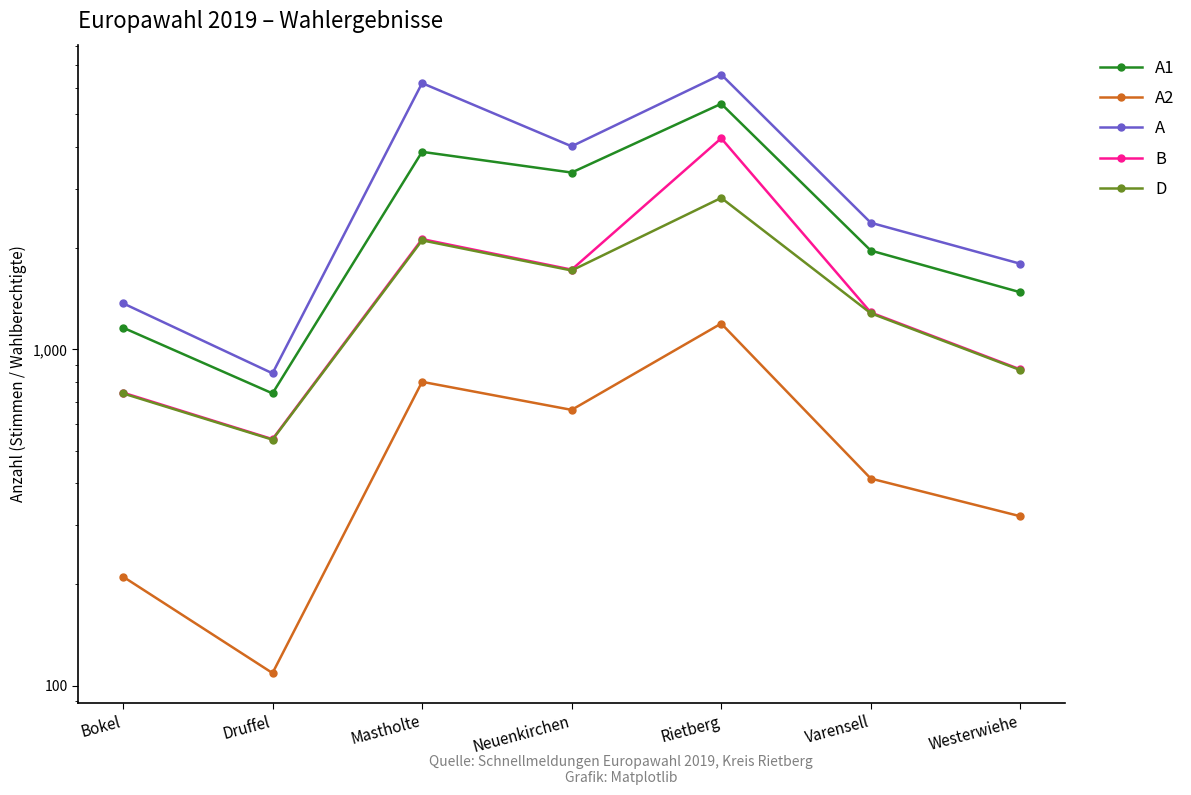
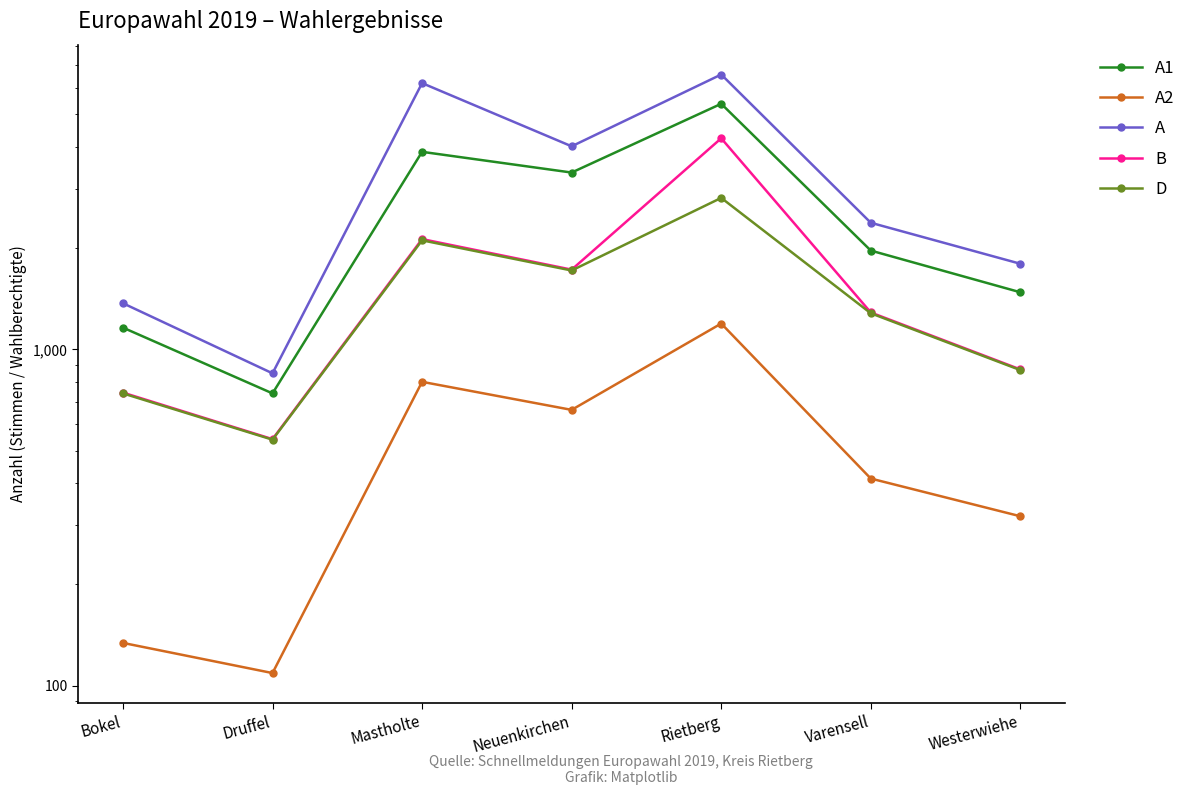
A2, Bokel: 210 -> 134
